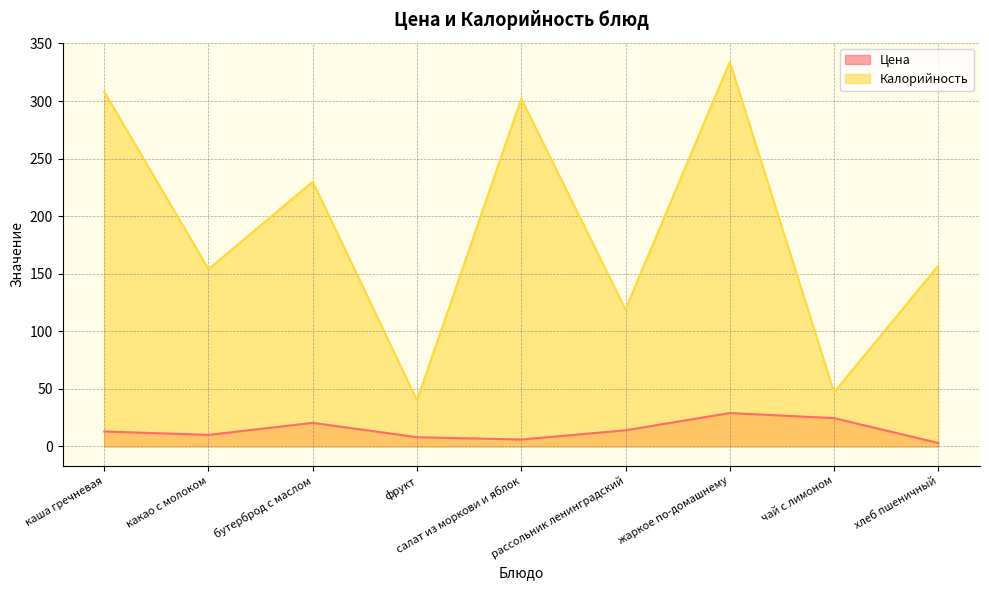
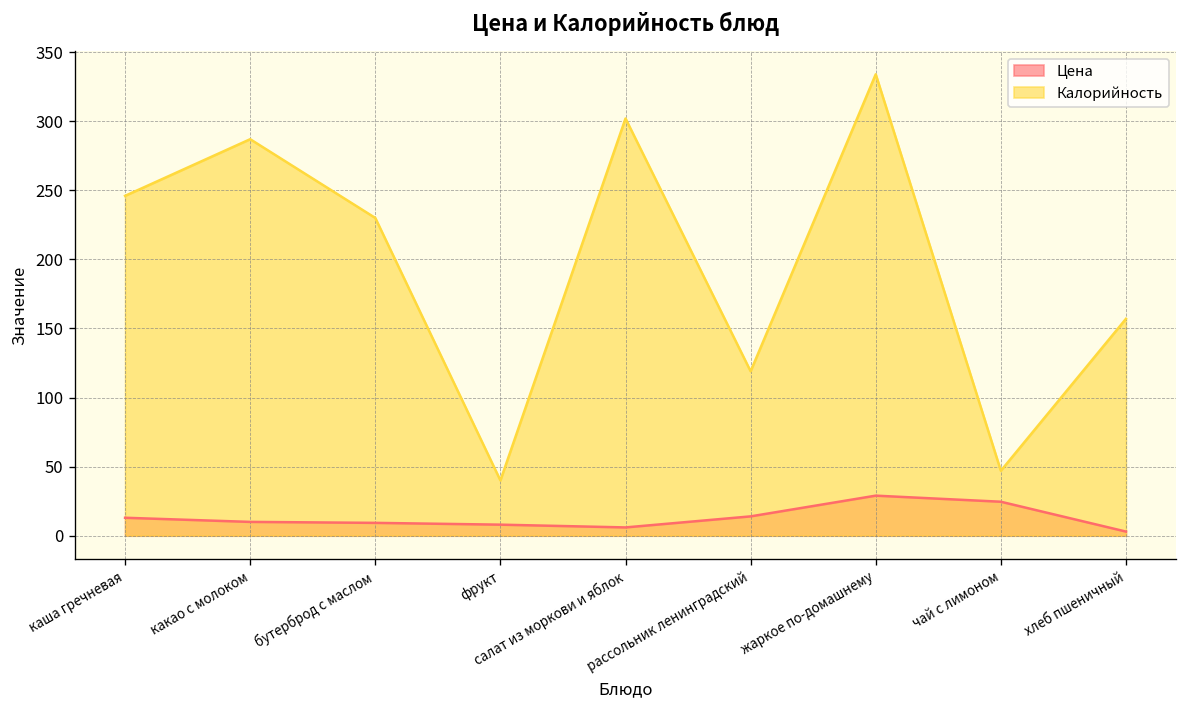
Калорийность, каша гречневая: 308 -> 246
Калорийность, какао с молоком: 154 -> 287
Цена, бутерброд с маслом: 21 -> 9
